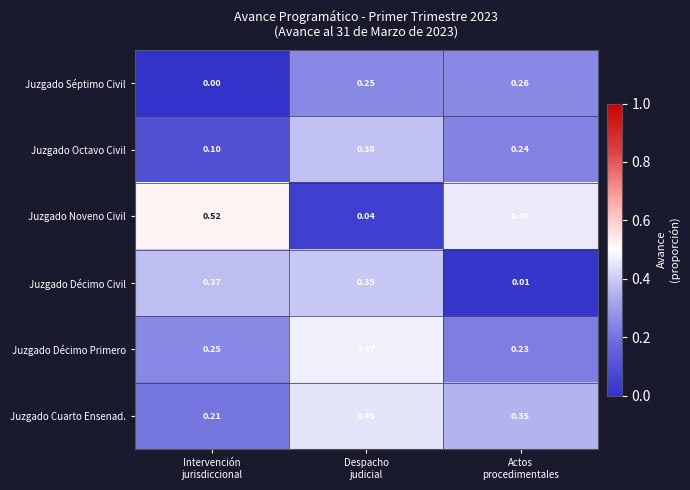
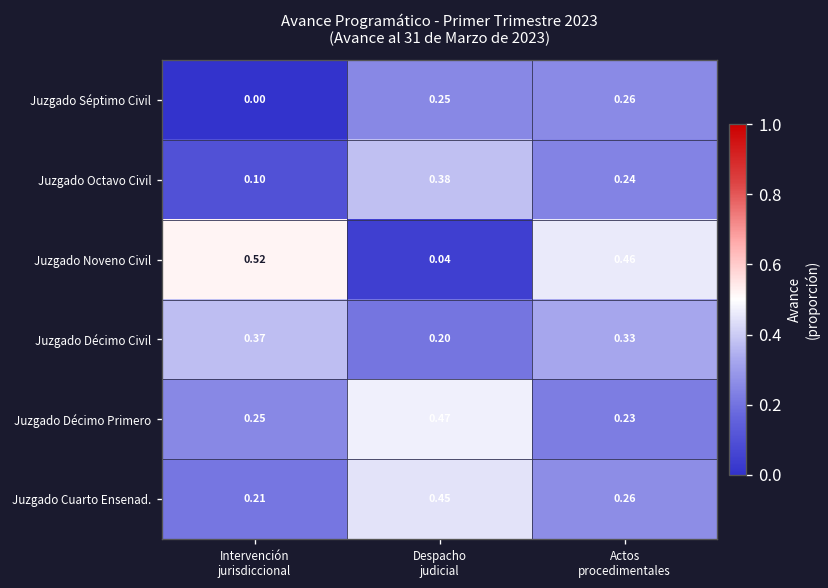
Juzgado Décimo Civil, Despacho judicial: 0.39 -> 0.20
Juzgado Décimo Civil, Actos procedimentales: 0.01 -> 0.33
Juzgado Cuarto Ensenad., Actos procedimentales: 0.35 -> 0.26
